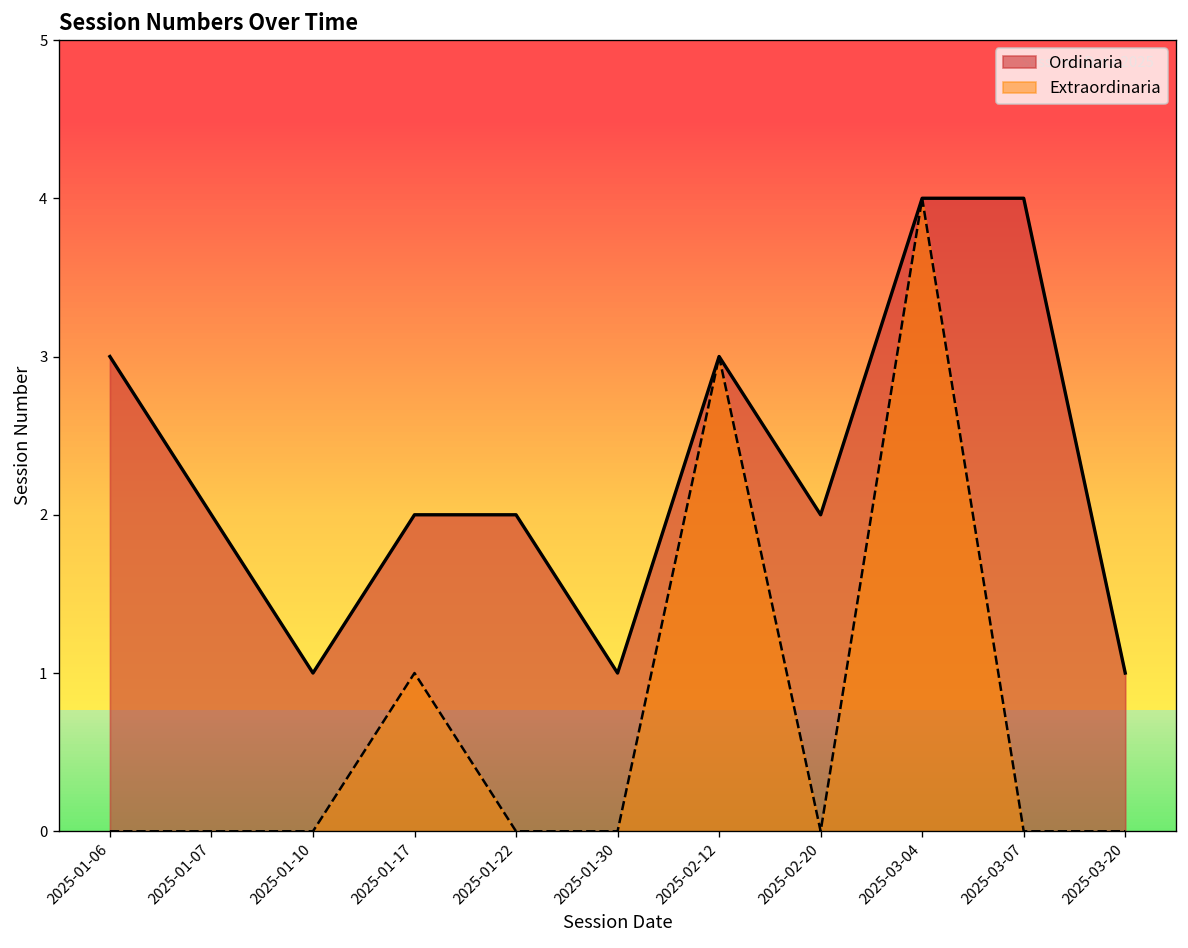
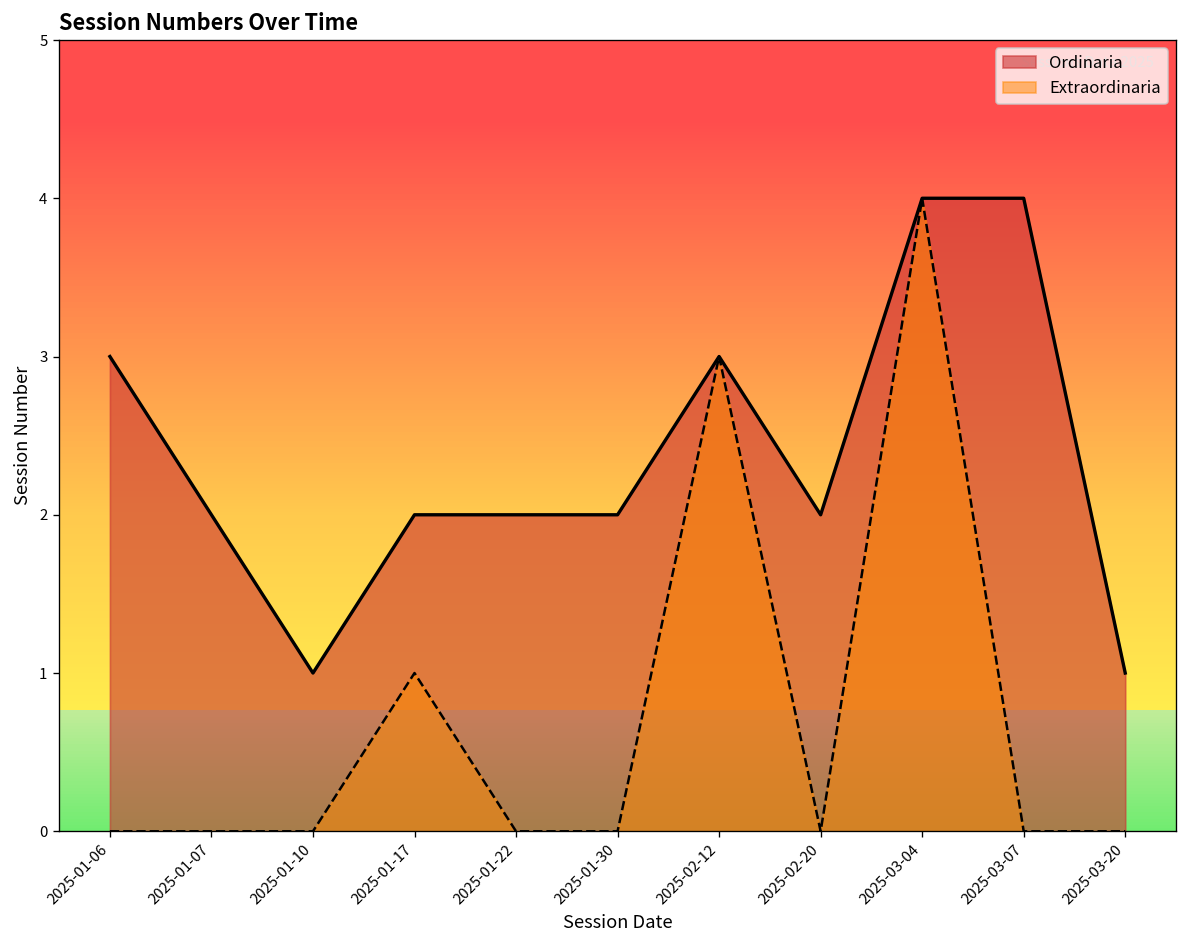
Ordinaria, 2025-01-30: 1 -> 2
